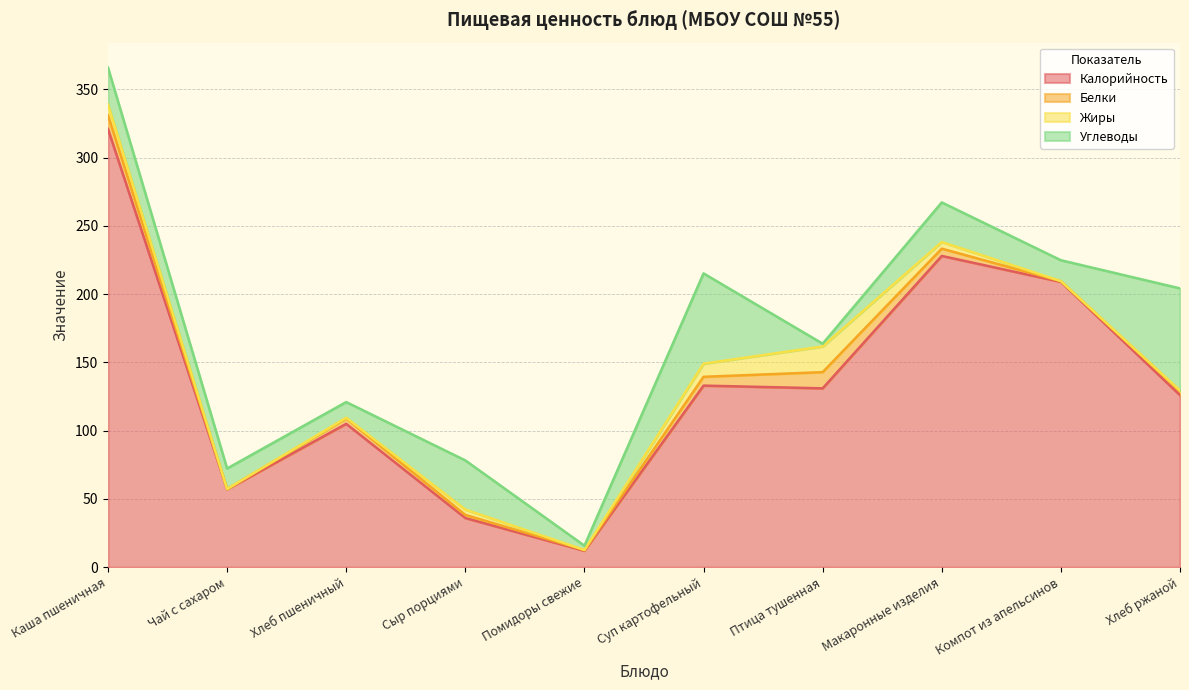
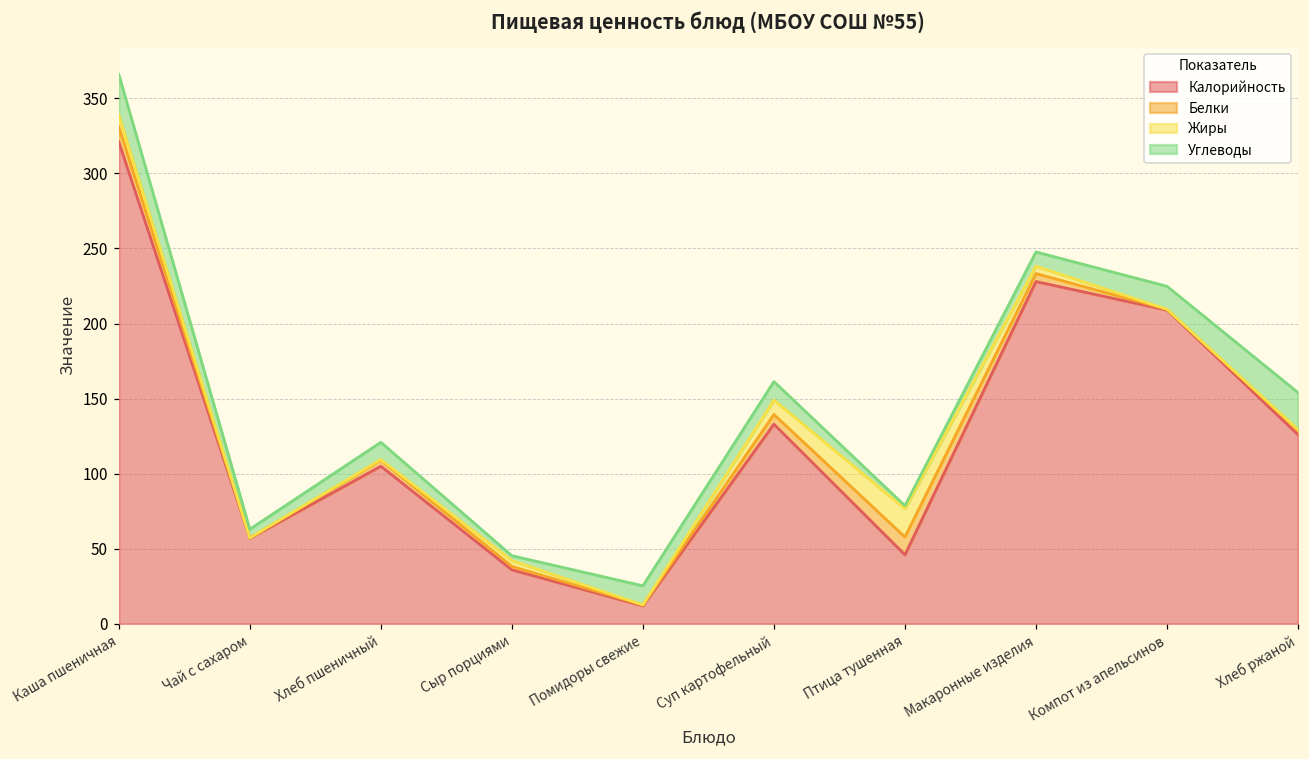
Углеводы, Чай с сахаром: 15 -> 6
Углеводы, Сыр порциями: 36 -> 3
Углеводы, Помидоры свежие: 3 -> 13
Углеводы, Суп картофельный: 66 -> 12
Калорийность, Птица тушенная: 131 -> 46
Углеводы, Макаронные изделия: 29 -> 10
Углеводы, Хлеб ржаной: 75 -> 25
